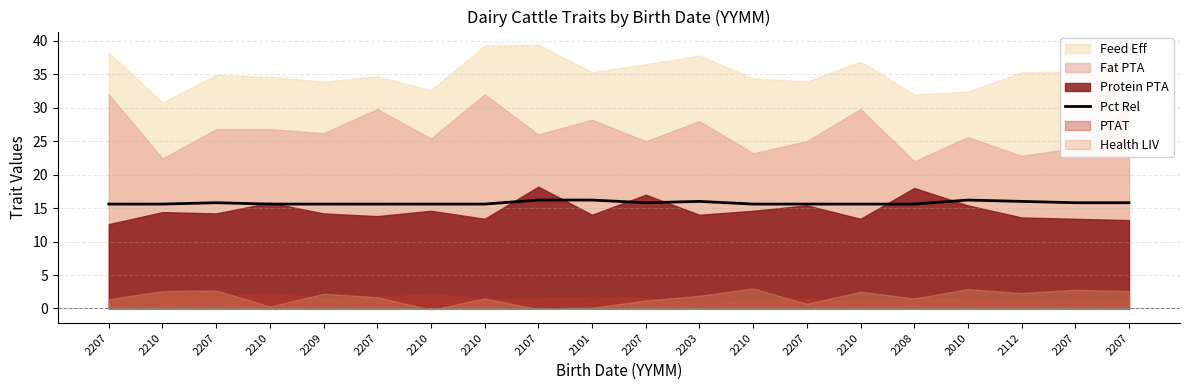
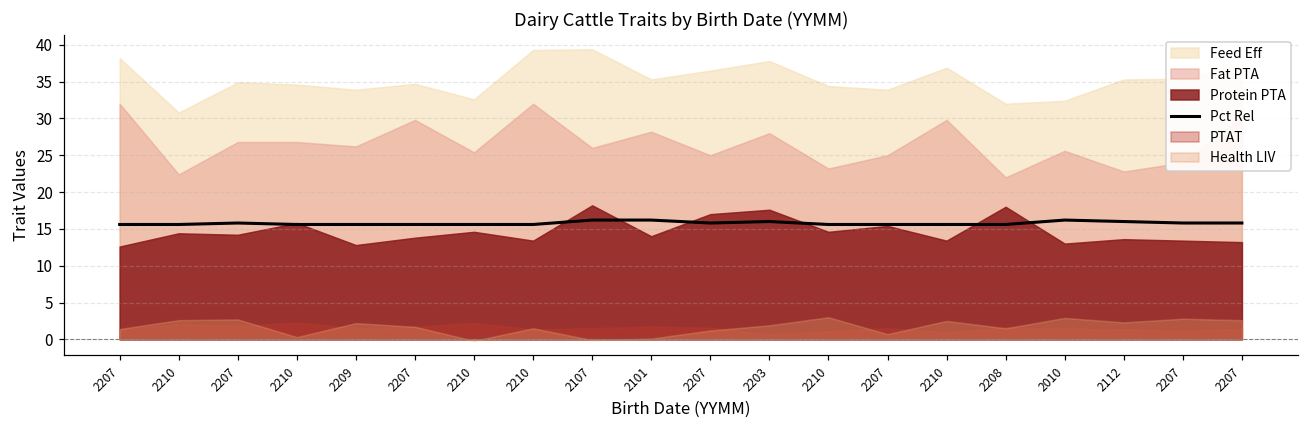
Protein PTA, 2209: 14 -> 13
Protein PTA, 2203: 14 -> 18
Protein PTA, 2010: 15 -> 13
